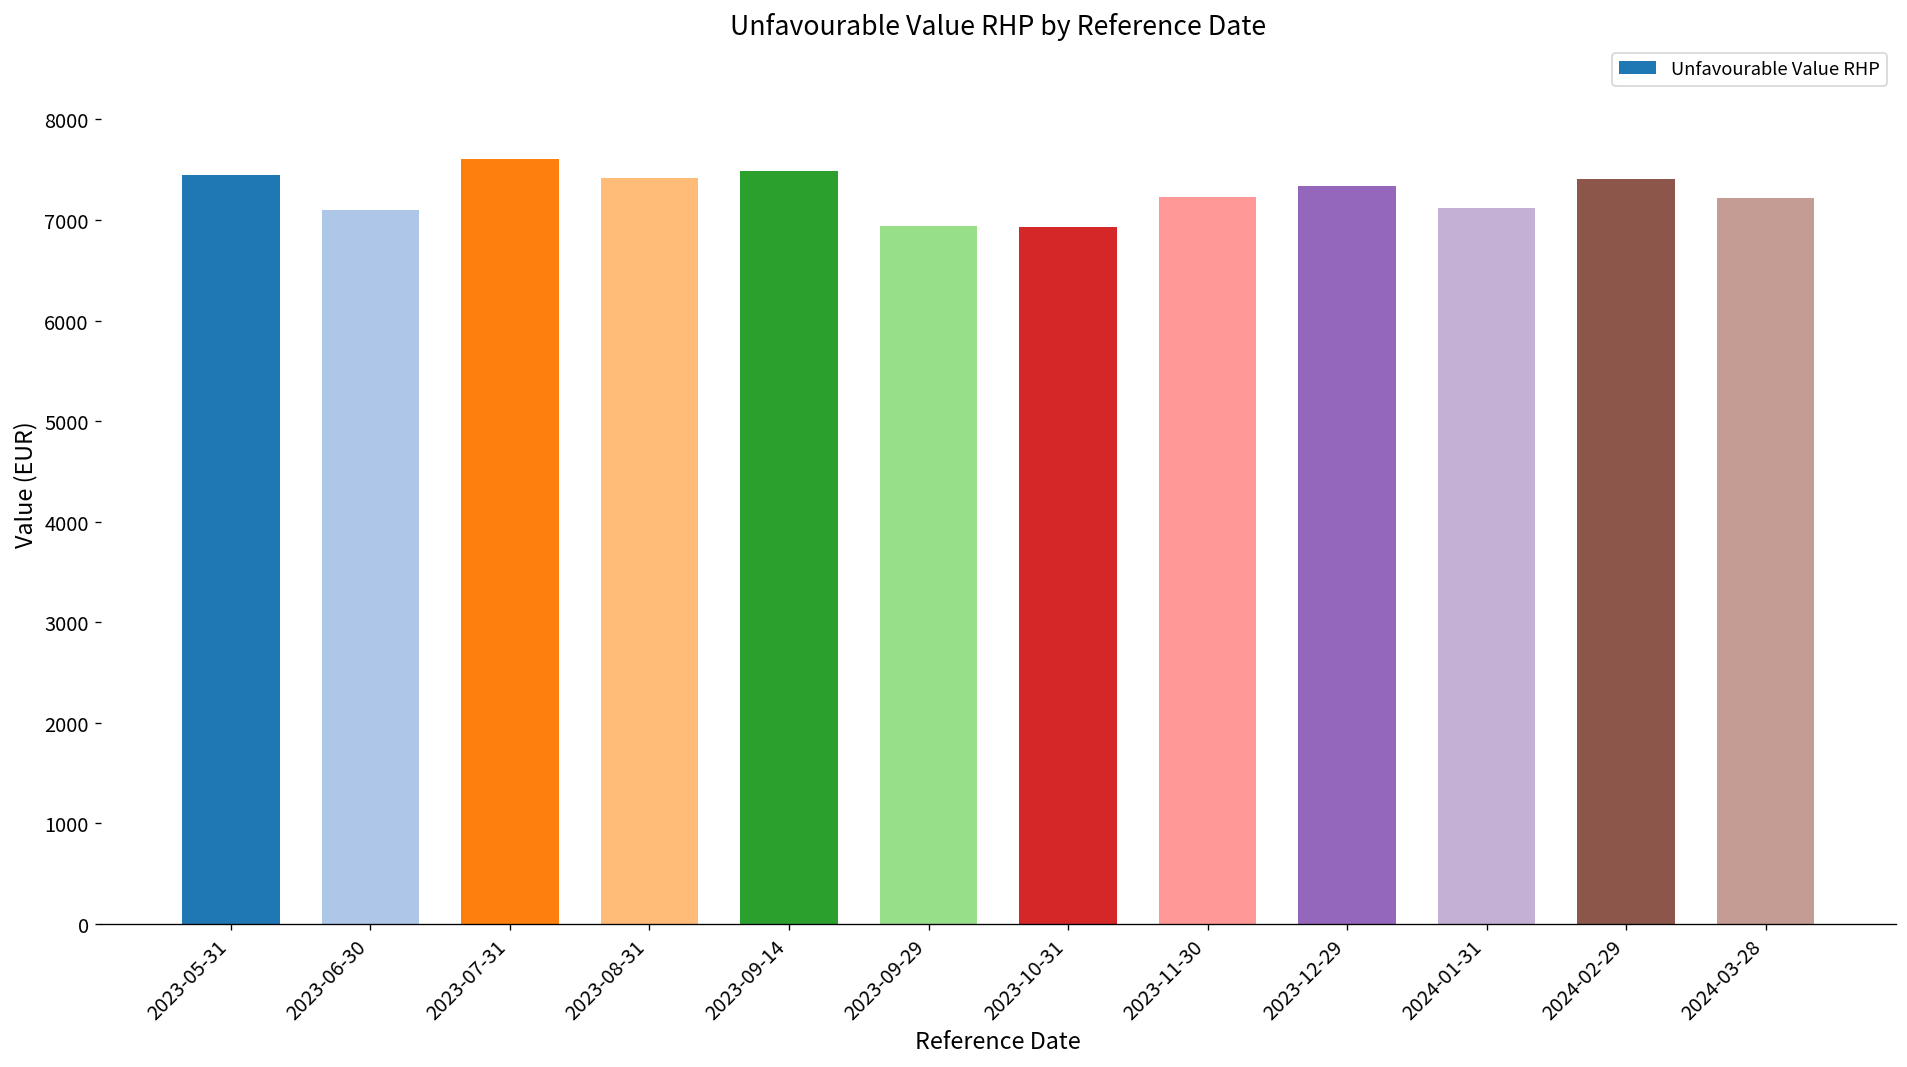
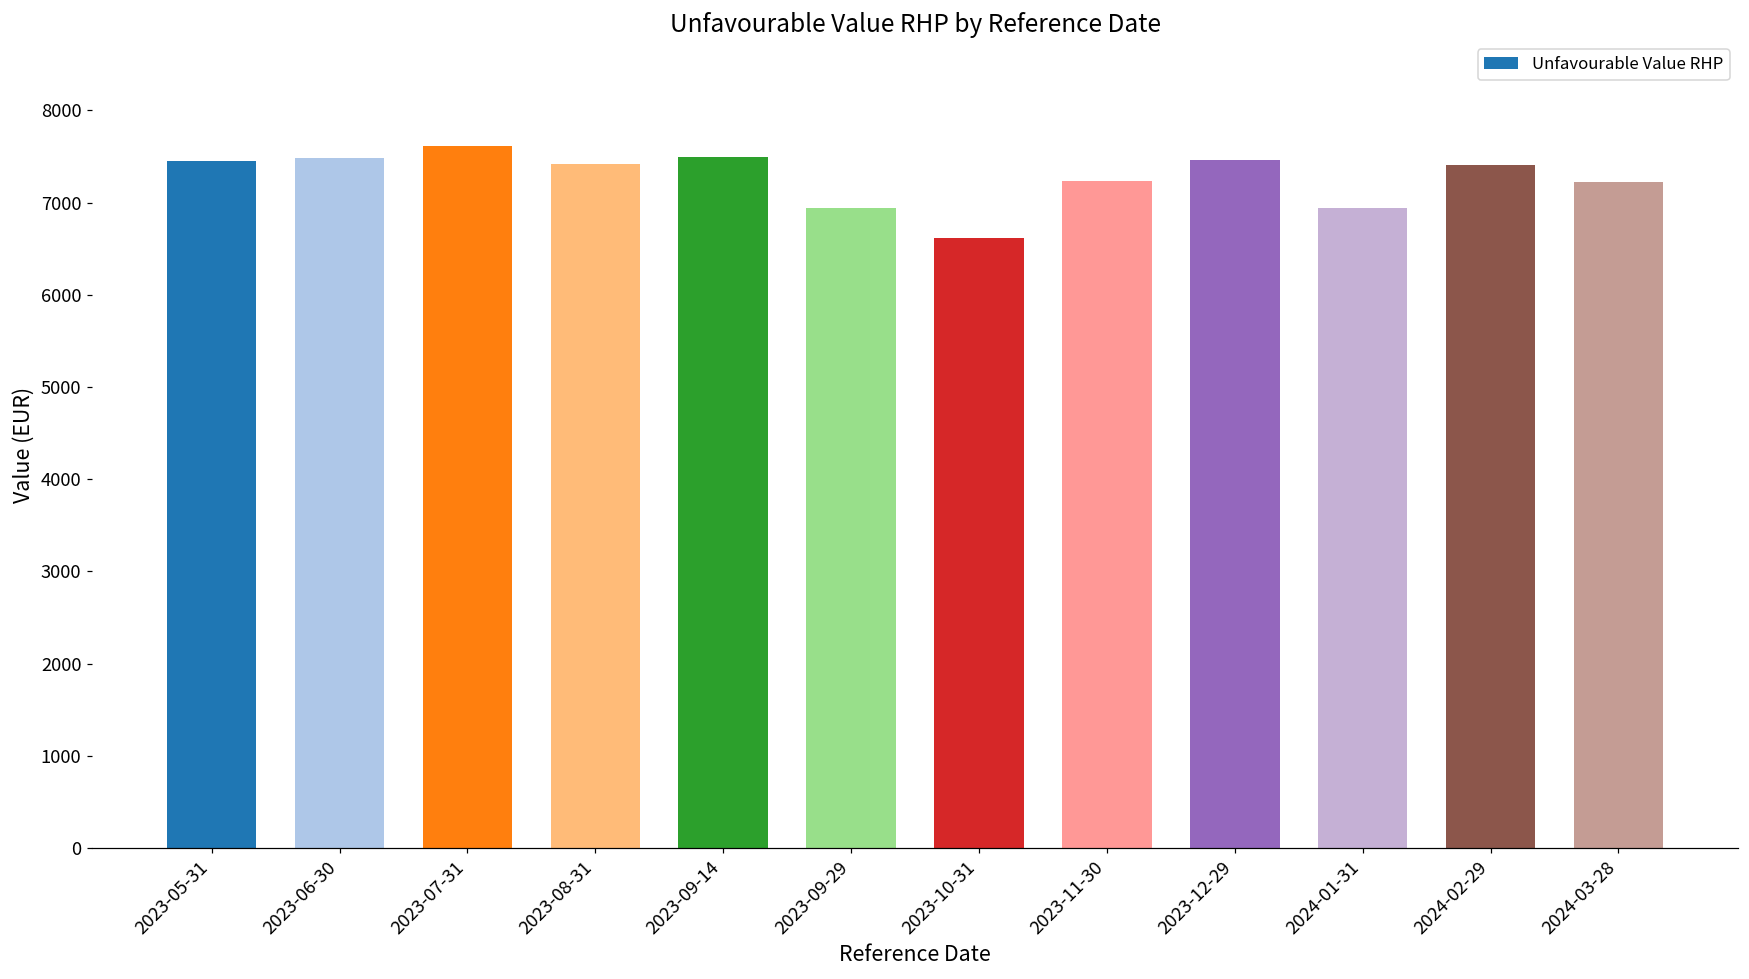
2023-06-30: 7100 -> 7500
2023-10-31: 6900 -> 6600
2023-12-29: 7300 -> 7500
2024-01-31: 7100 -> 6900
